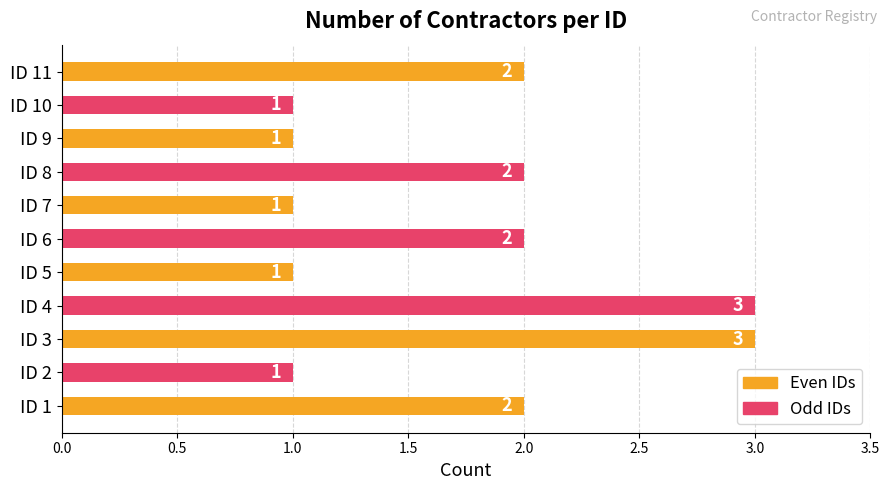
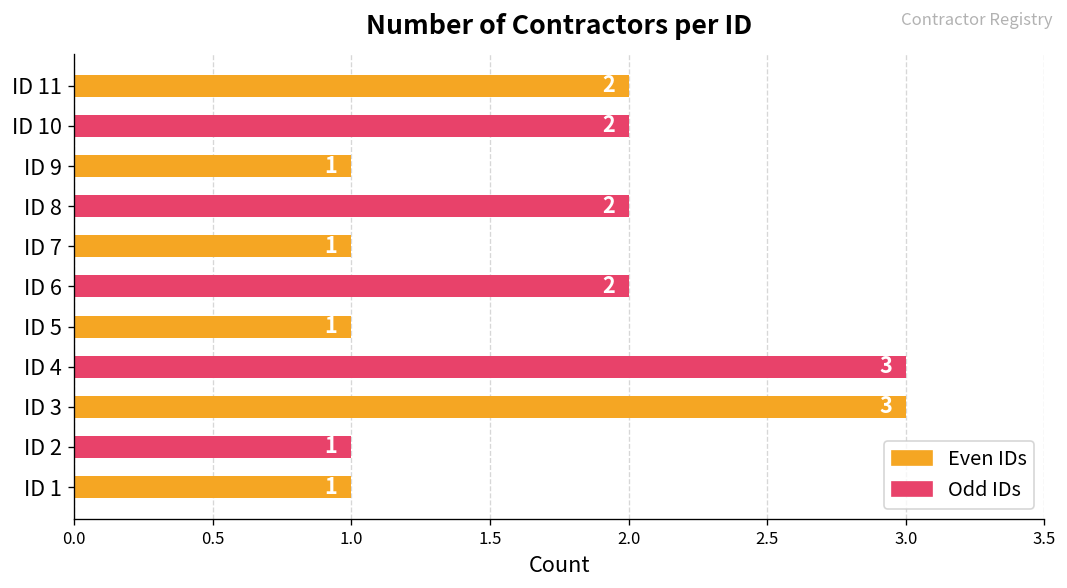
ID 10: 1 -> 2
ID 1: 2 -> 1
